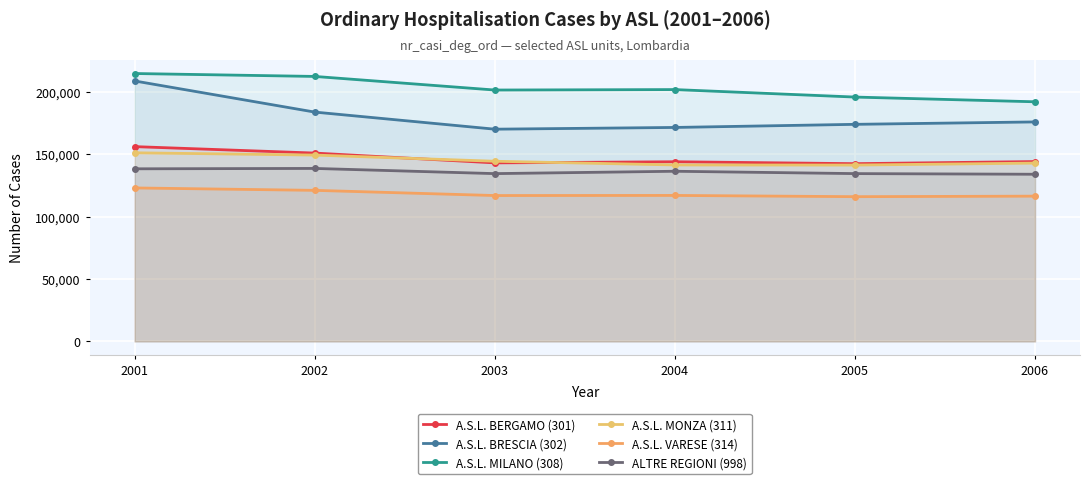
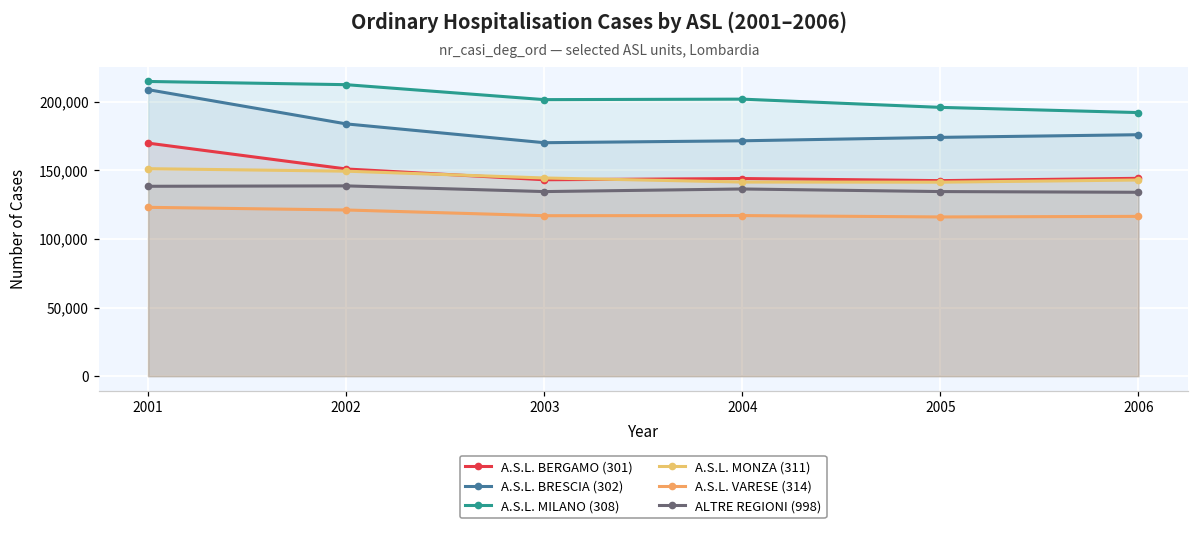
A.S.L. BERGAMO (301), 2001: 156,000 -> 170,000
